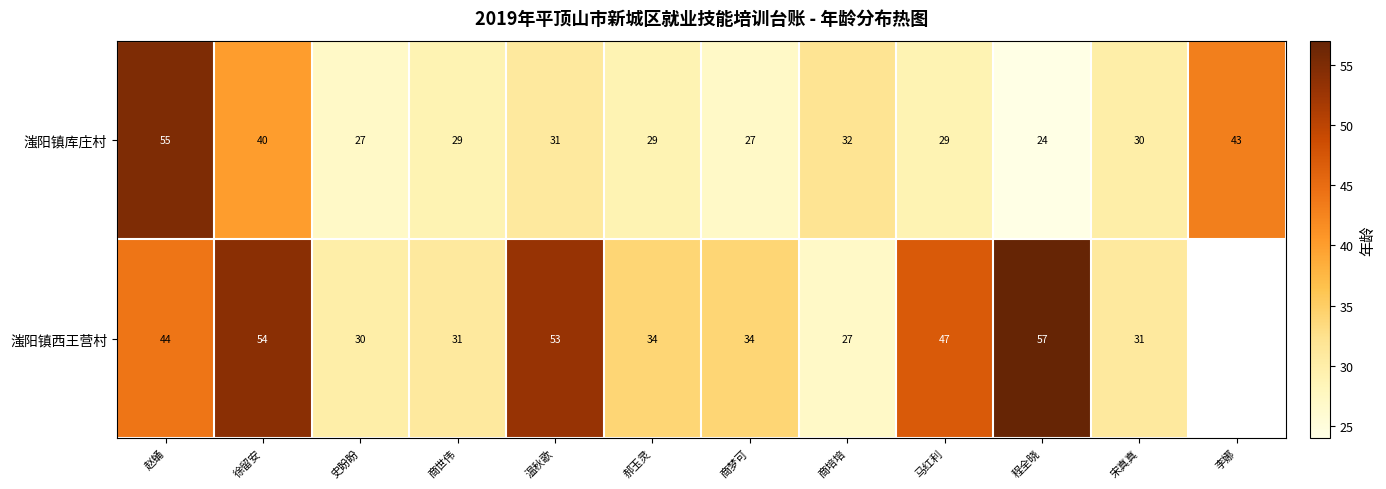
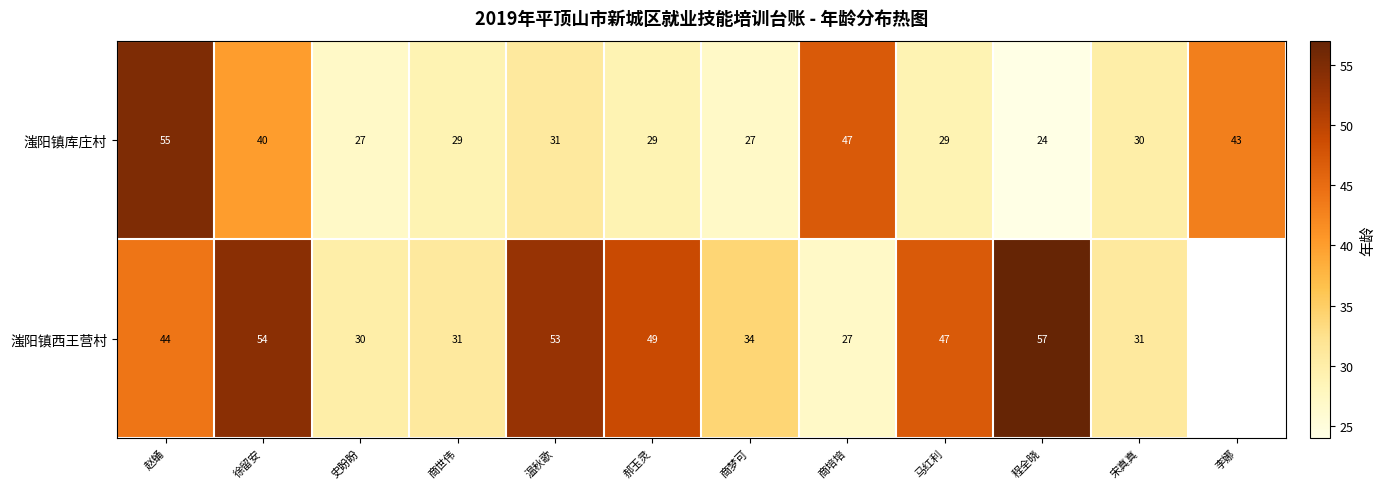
滍阳镇库庄村, 商培培: 32 -> 47
滍阳镇西王营村, 郝玉灵: 34 -> 49
